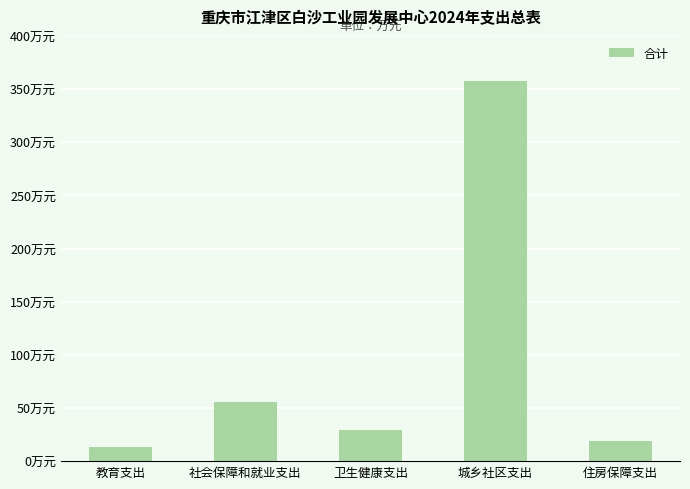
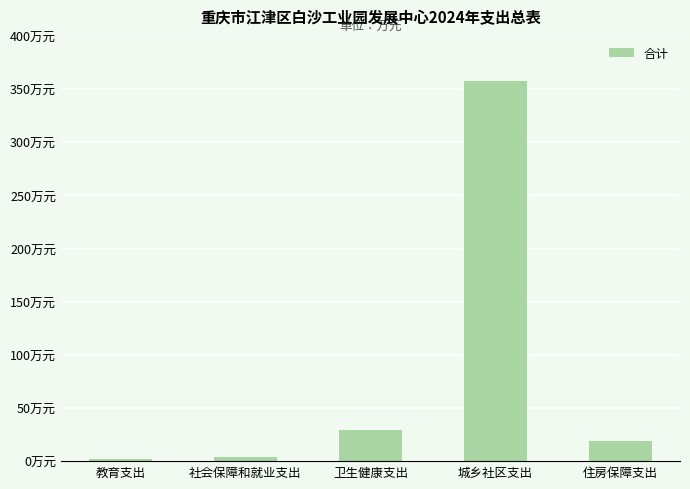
教育支出: 14万元 -> 2万元
社会保障和就业支出: 56万元 -> 4万元
